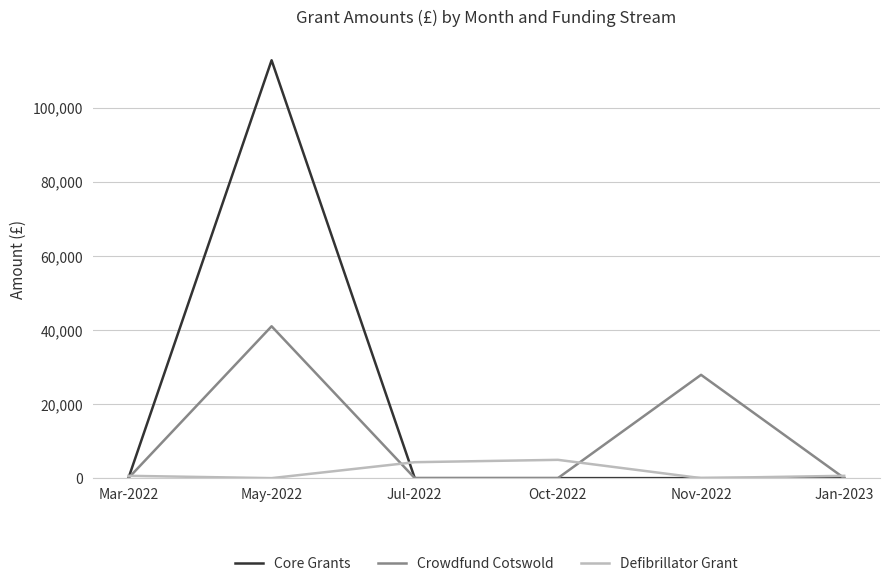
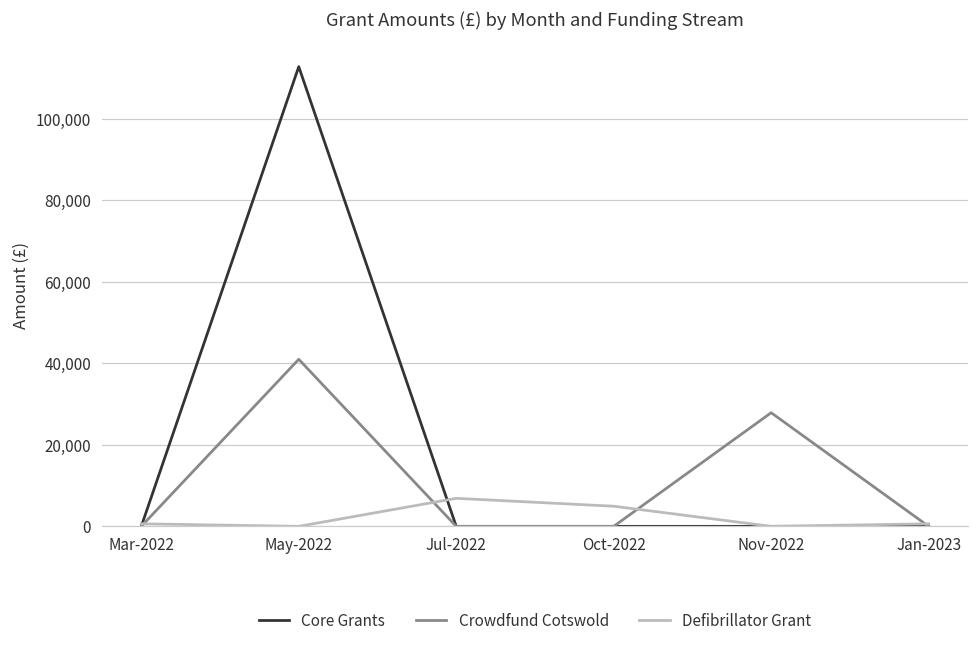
Defibrillator Grant, Jul-2022: 4,000 -> 7,000
